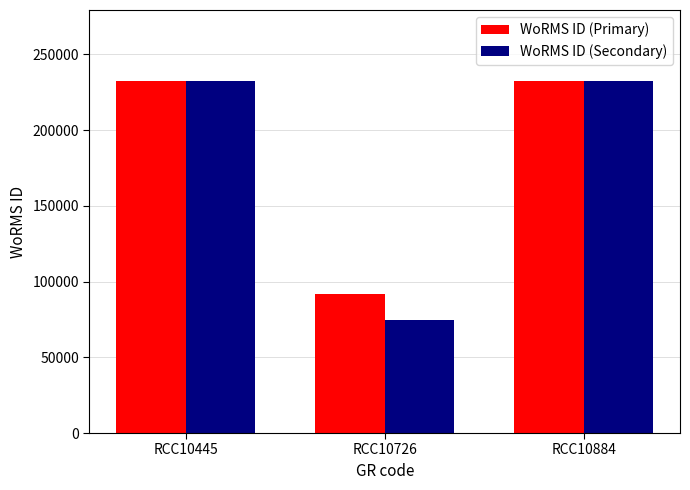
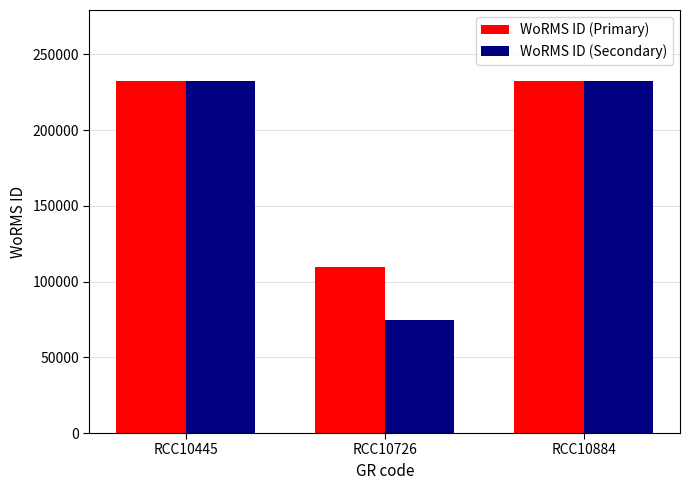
WoRMS ID (Primary), RCC10726: 92000 -> 109000
